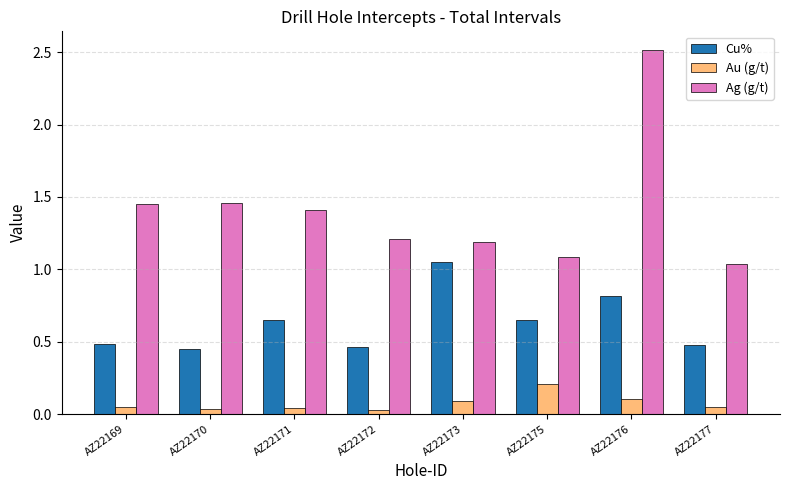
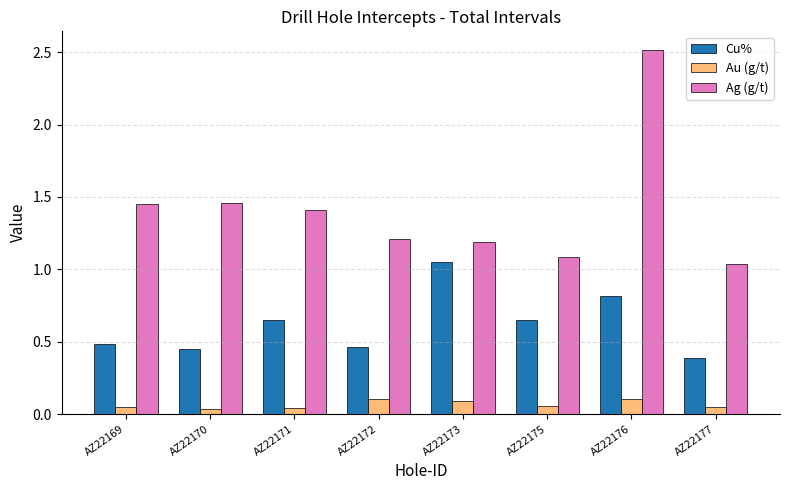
Au (g/t), AZ22172: 0.03 -> 0.10
Au (g/t), AZ22175: 0.21 -> 0.05
Cu%, AZ22177: 0.48 -> 0.39
